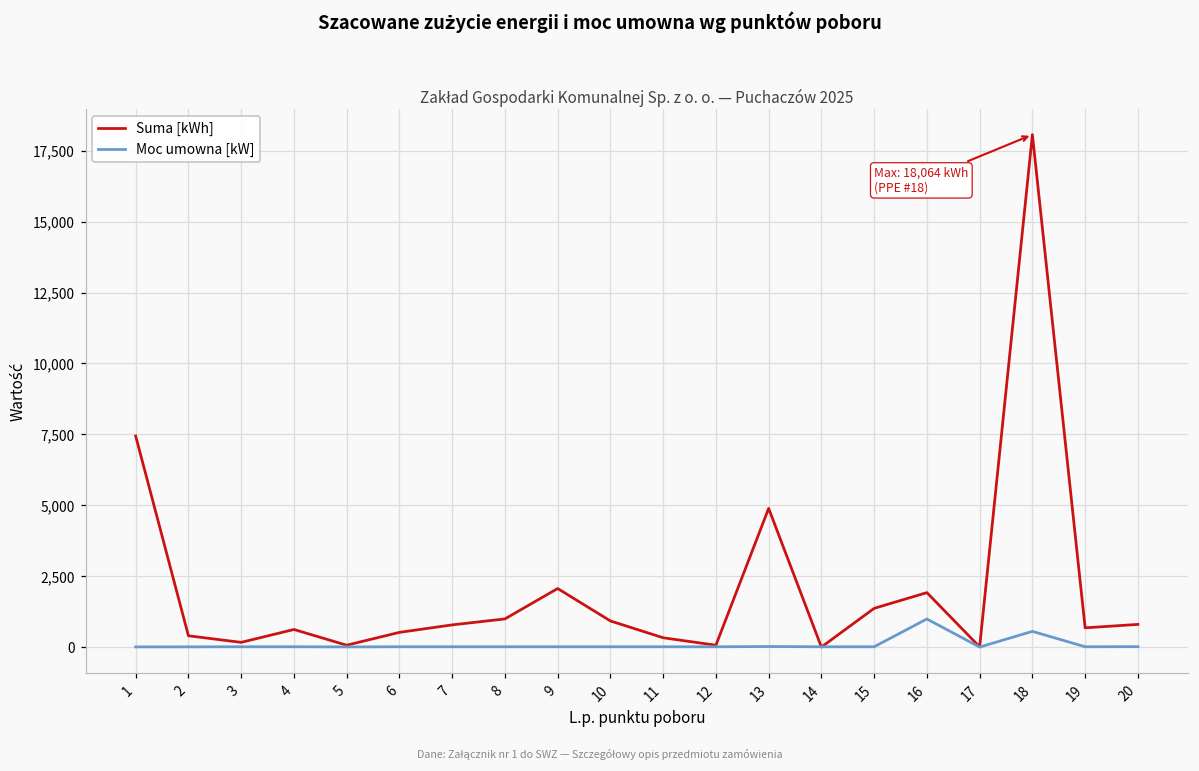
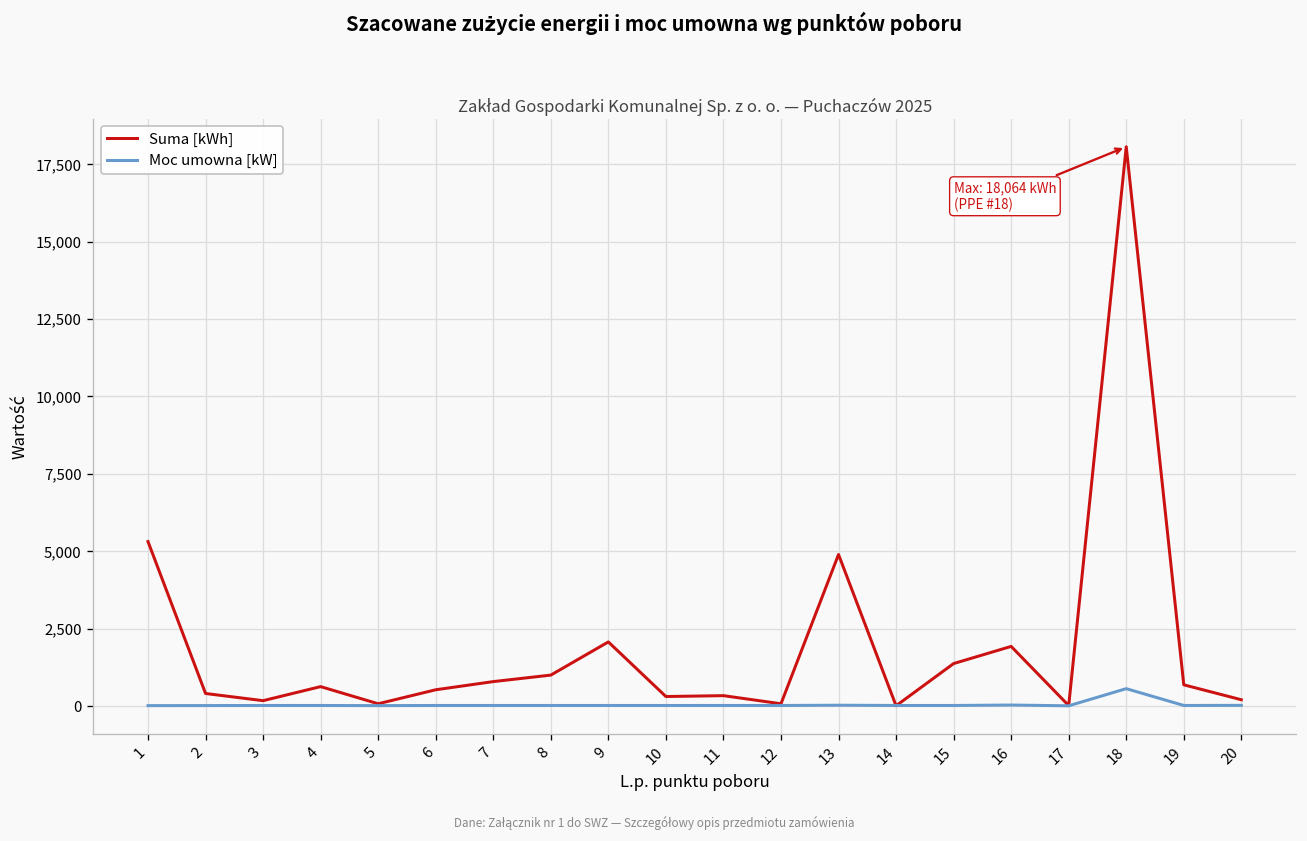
Suma [kWh], 1: 7,400 -> 5,300
Suma [kWh], 10: 900 -> 300
Moc umowna [kW], 16: 1,000 -> 0
Suma [kWh], 20: 800 -> 200
